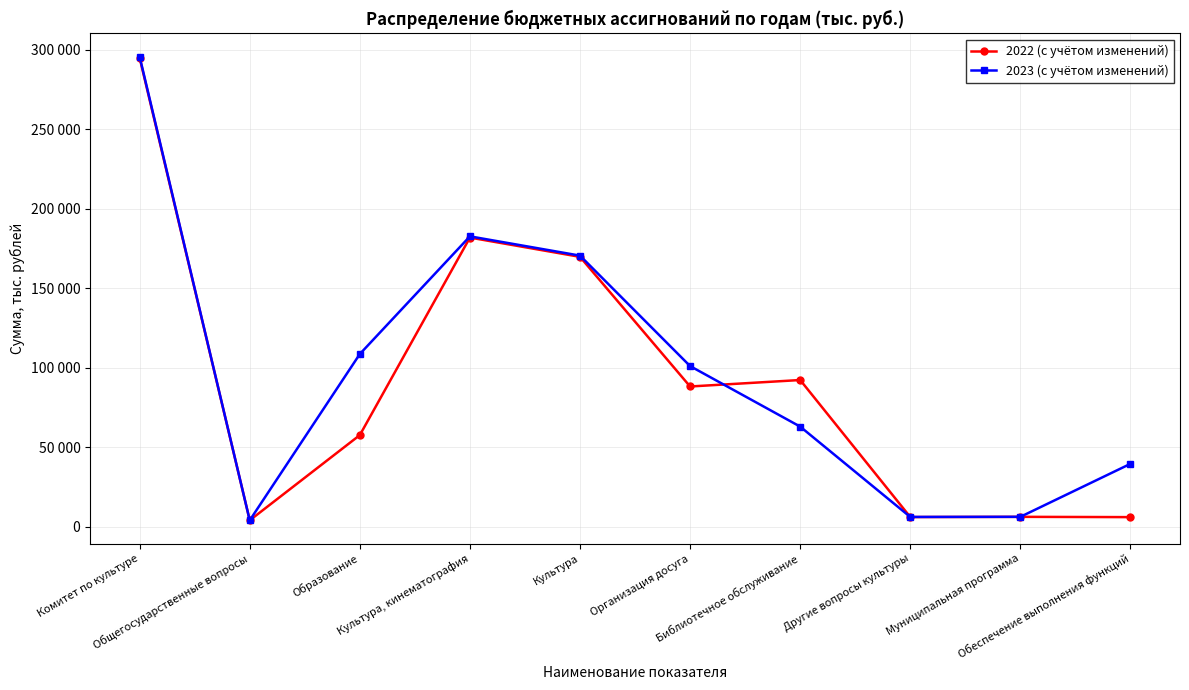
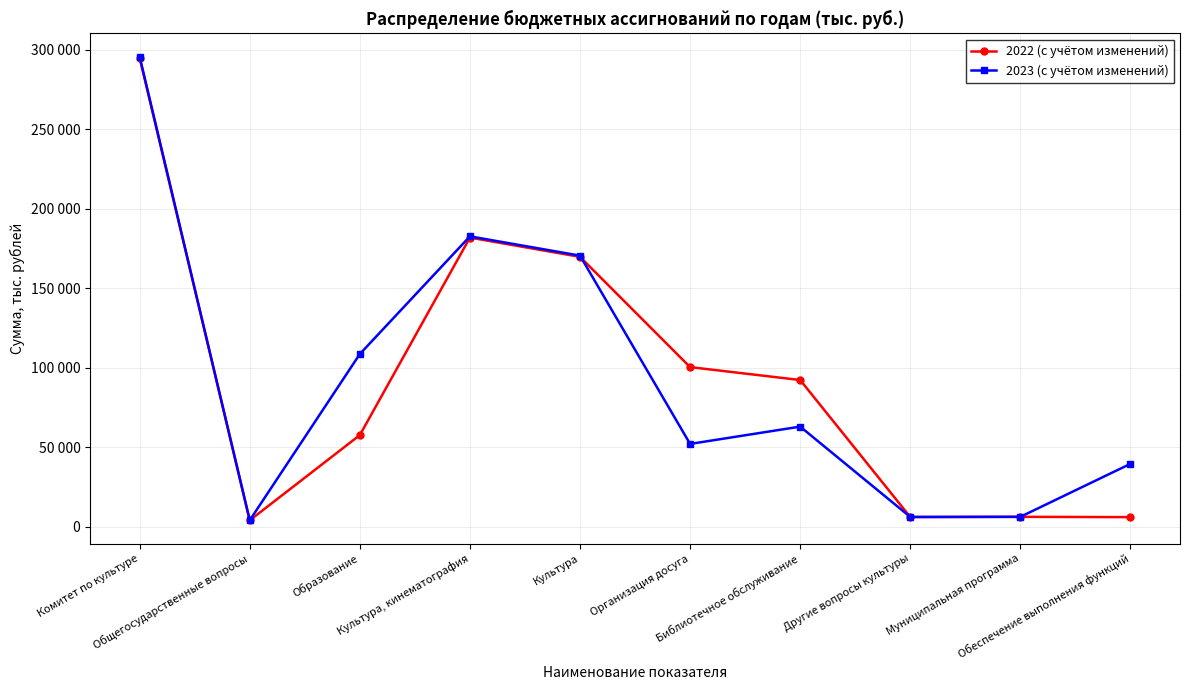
2022 (с учётом изменений), Организация досуга: 88000 -> 100000
2023 (с учётом изменений), Организация досуга: 101000 -> 52000
